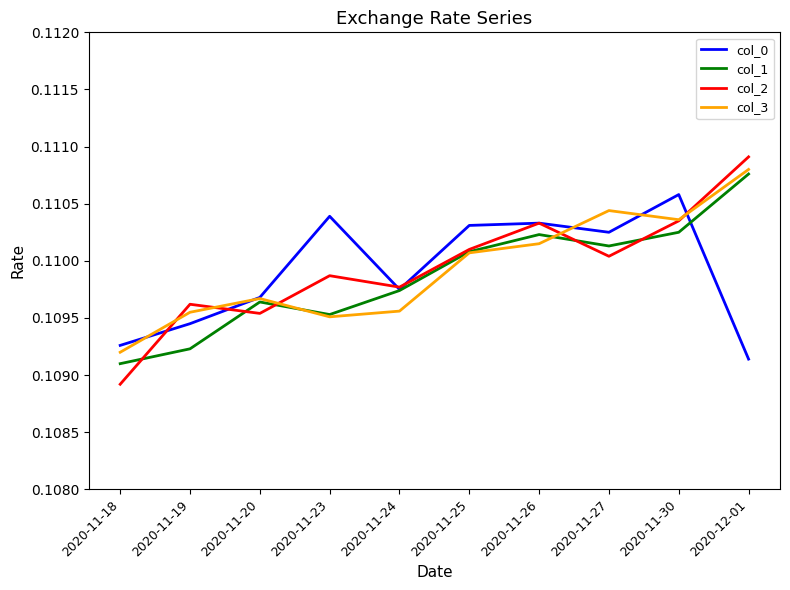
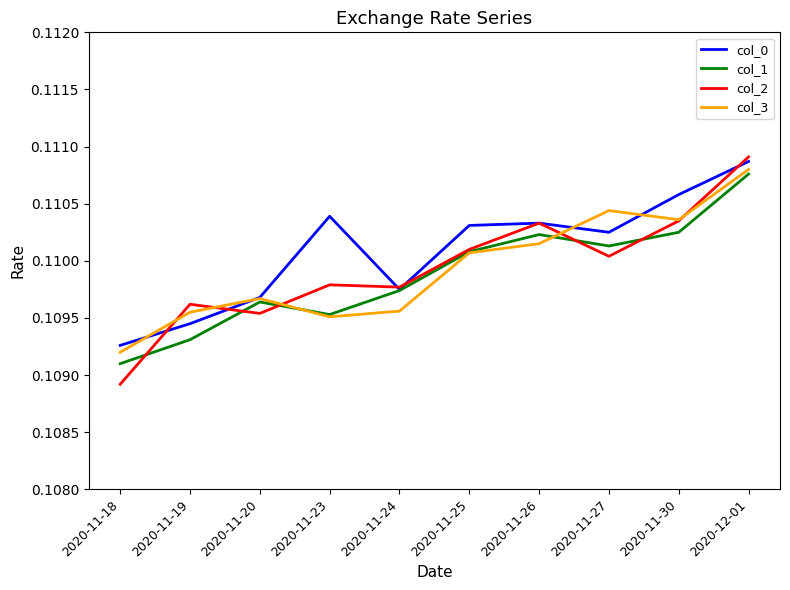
col_1, 2020-11-19: 0.10923 -> 0.10931
col_2, 2020-11-23: 0.10987 -> 0.10979
col_0, 2020-12-01: 0.10914 -> 0.11087
